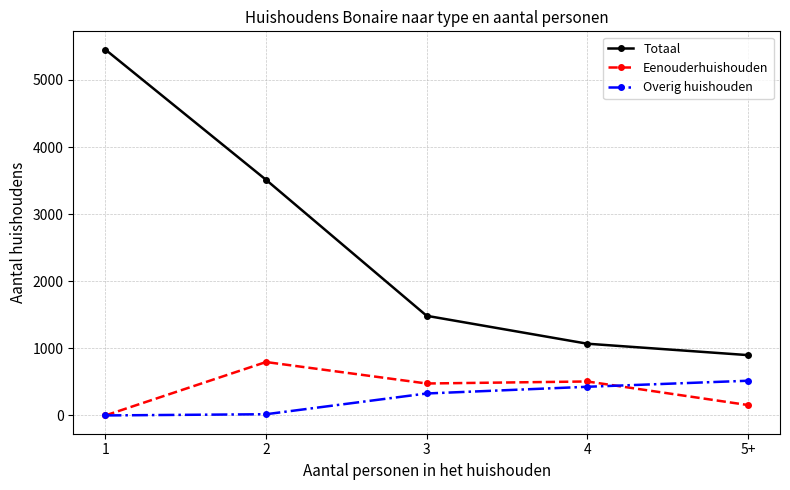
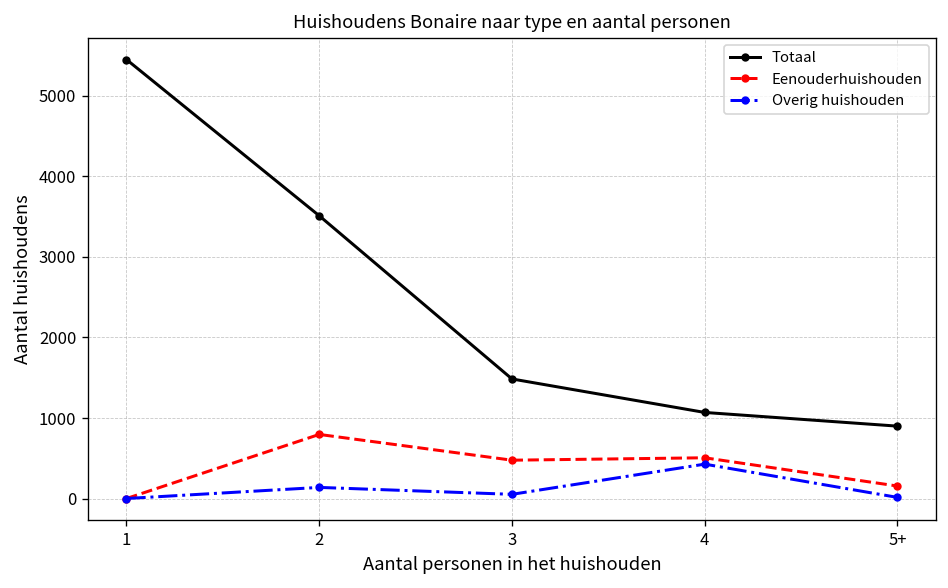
Overig huishouden, 2: 0 -> 100
Overig huishouden, 3: 300 -> 100
Overig huishouden, 5+: 500 -> 0
